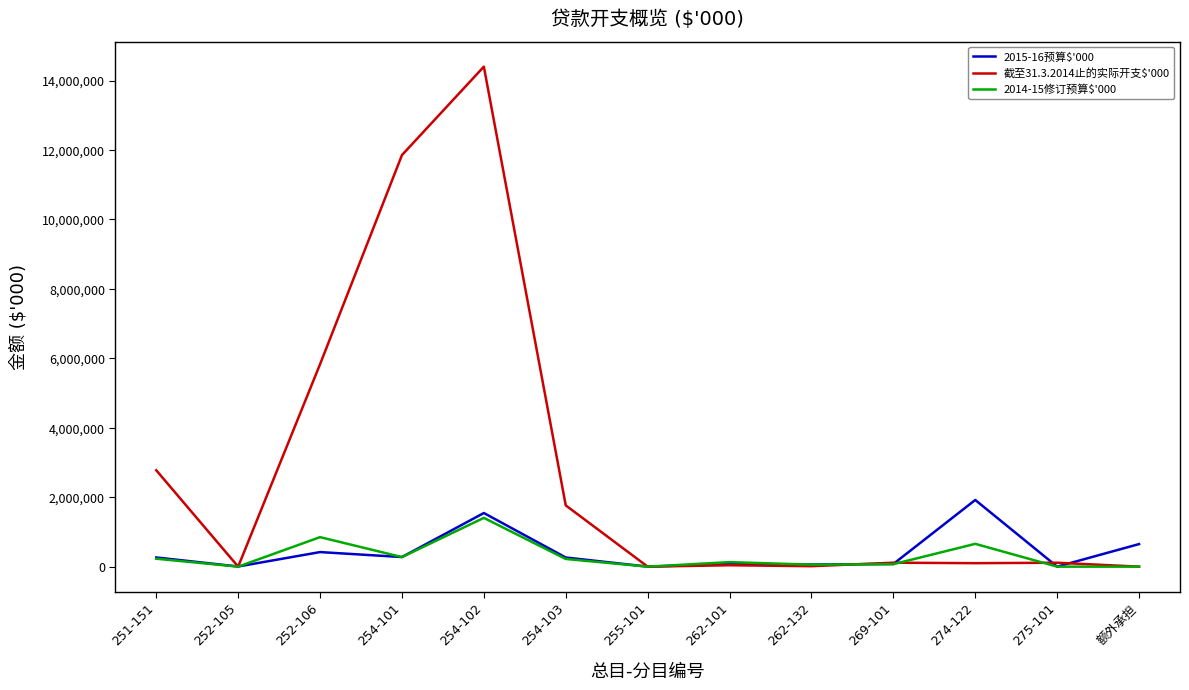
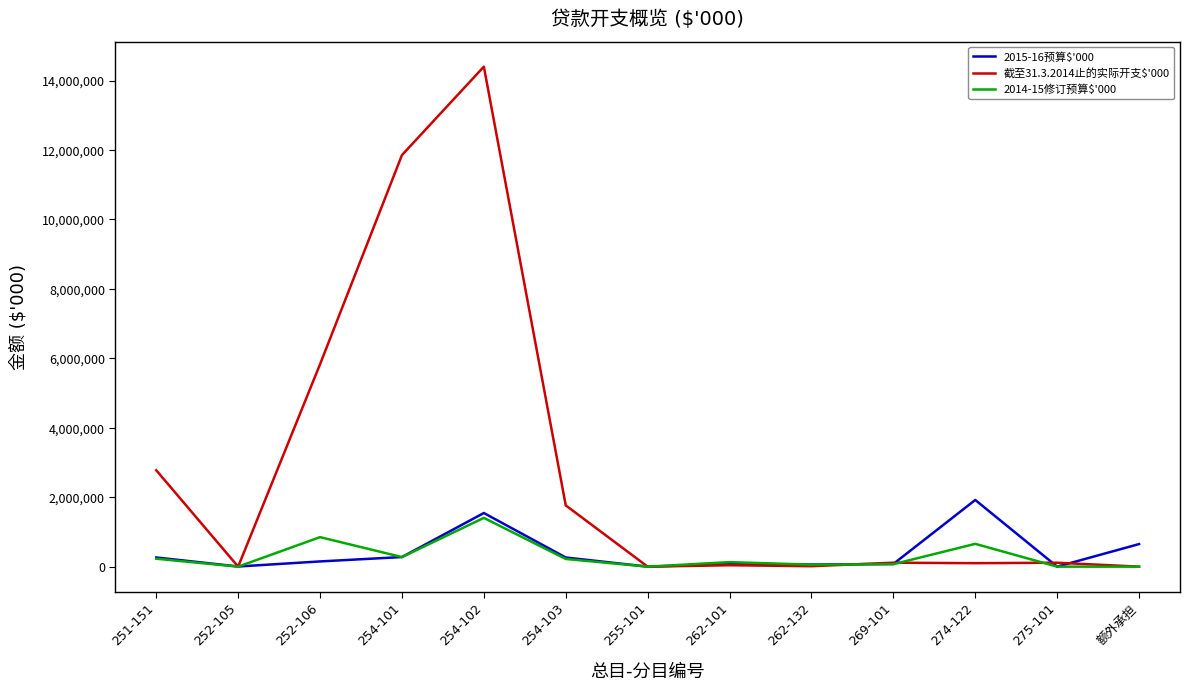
2015-16预算$'000, 252-106: 400,000 -> 200,000
